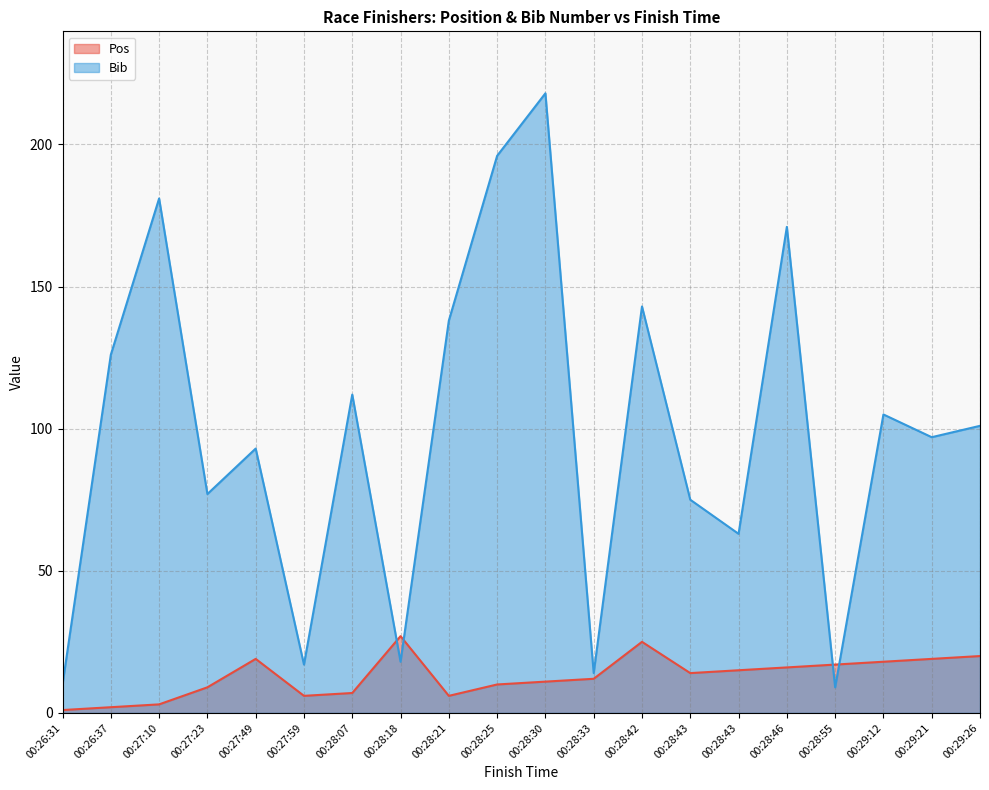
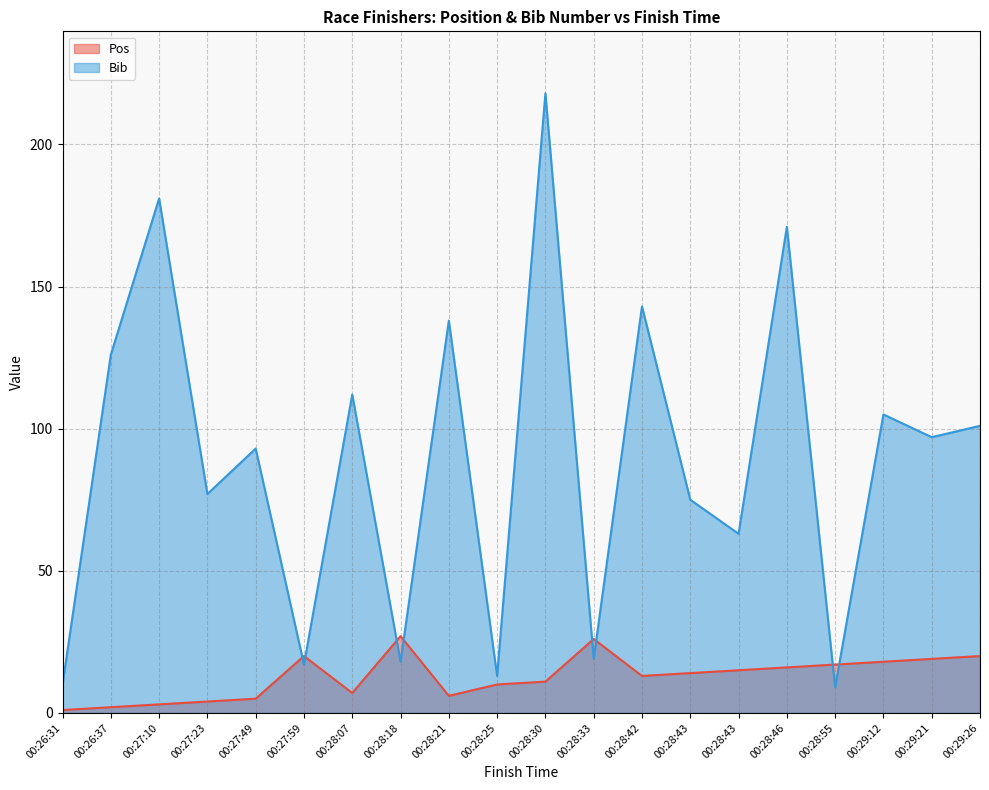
Pos, 00:27:23: 9 -> 4
Pos, 00:27:49: 19 -> 5
Pos, 00:27:59: 6 -> 20
Bib, 00:28:25: 196 -> 13
Pos, 00:28:33: 12 -> 26
Bib, 00:28:33: 14 -> 19
Pos, 00:28:42: 25 -> 13
